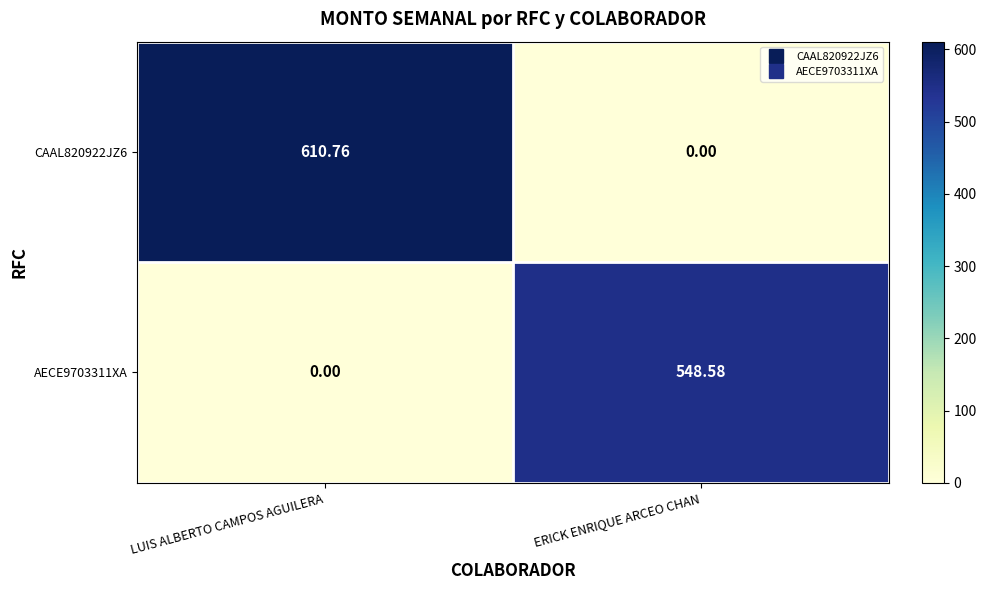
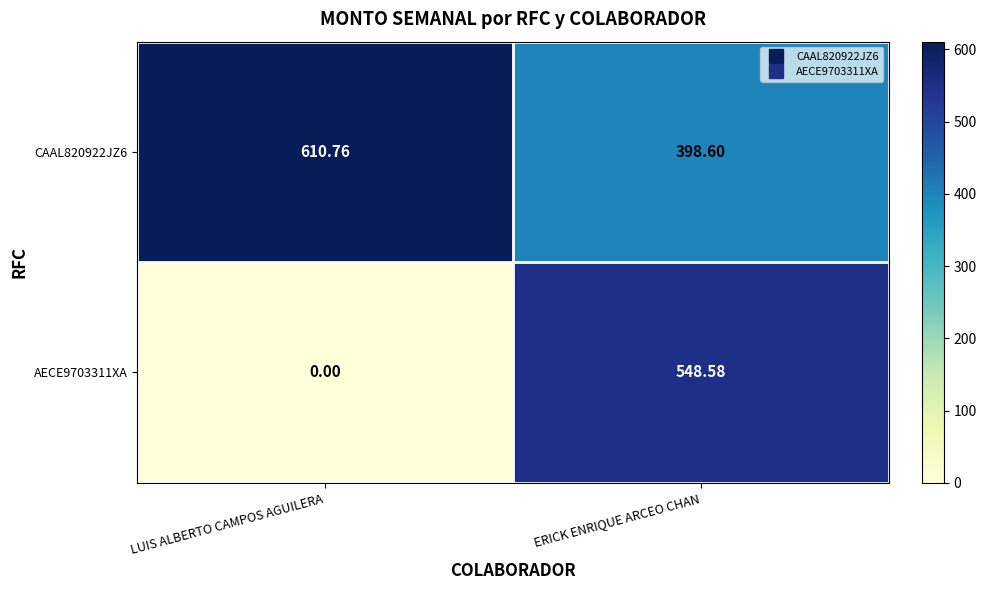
CAAL820922JZ6, ERICK ENRIQUE ARCEO CHAN: 0.00 -> 398.60
